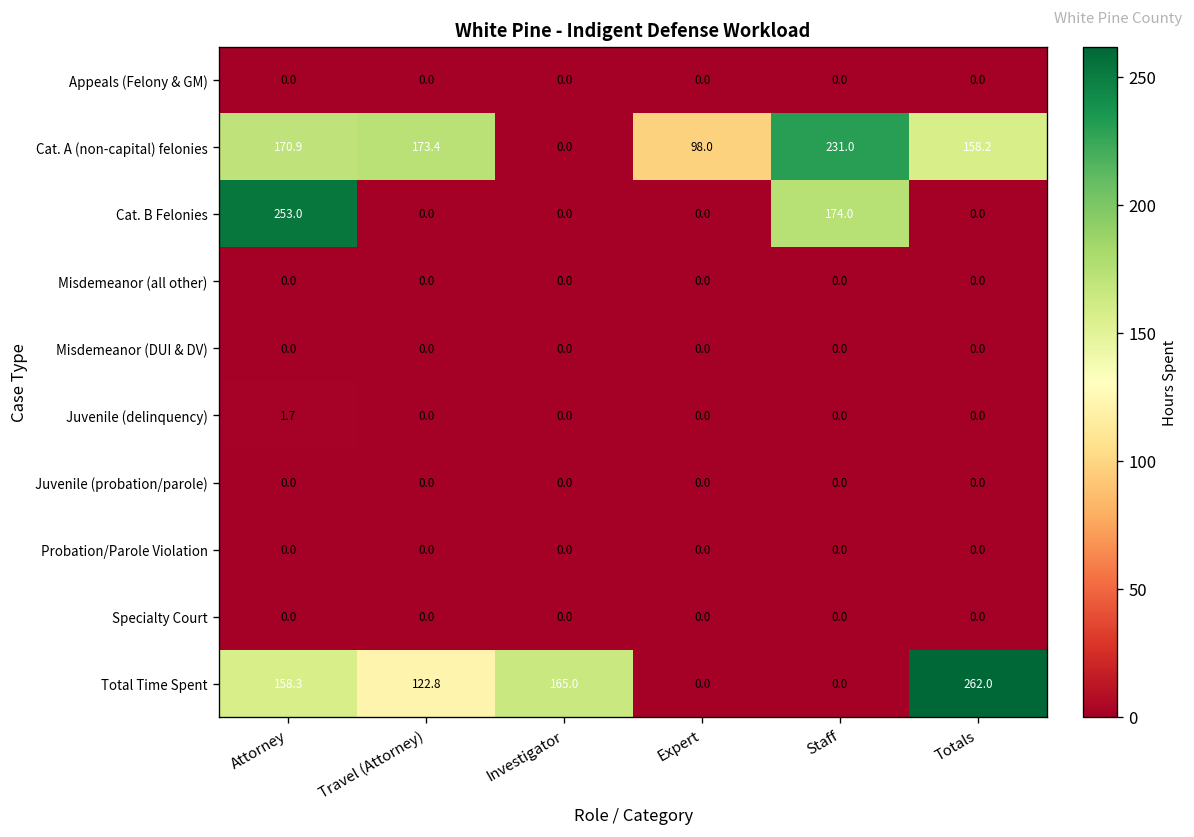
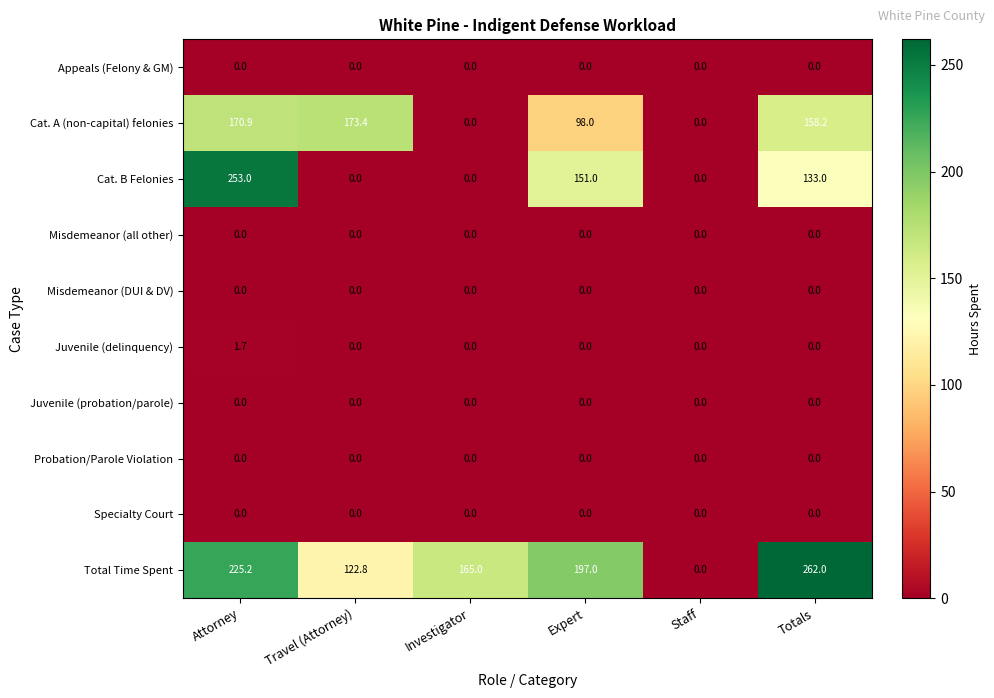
Cat. A (non-capital) felonies, Staff: 231.0 -> 0.0
Cat. B Felonies, Expert: 0.0 -> 151.0
Cat. B Felonies, Staff: 174.0 -> 0.0
Cat. B Felonies, Totals: 0.0 -> 133.0
Total Time Spent, Attorney: 158.3 -> 225.2
Total Time Spent, Expert: 0.0 -> 197.0
